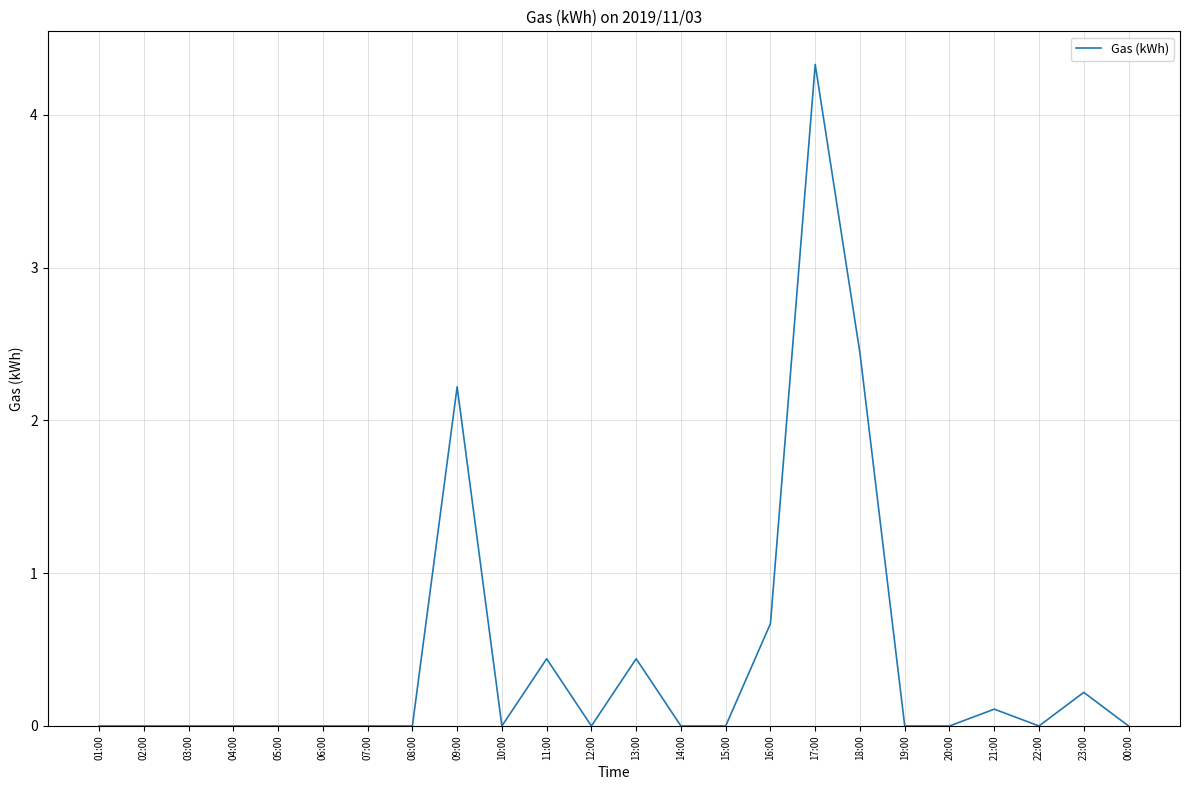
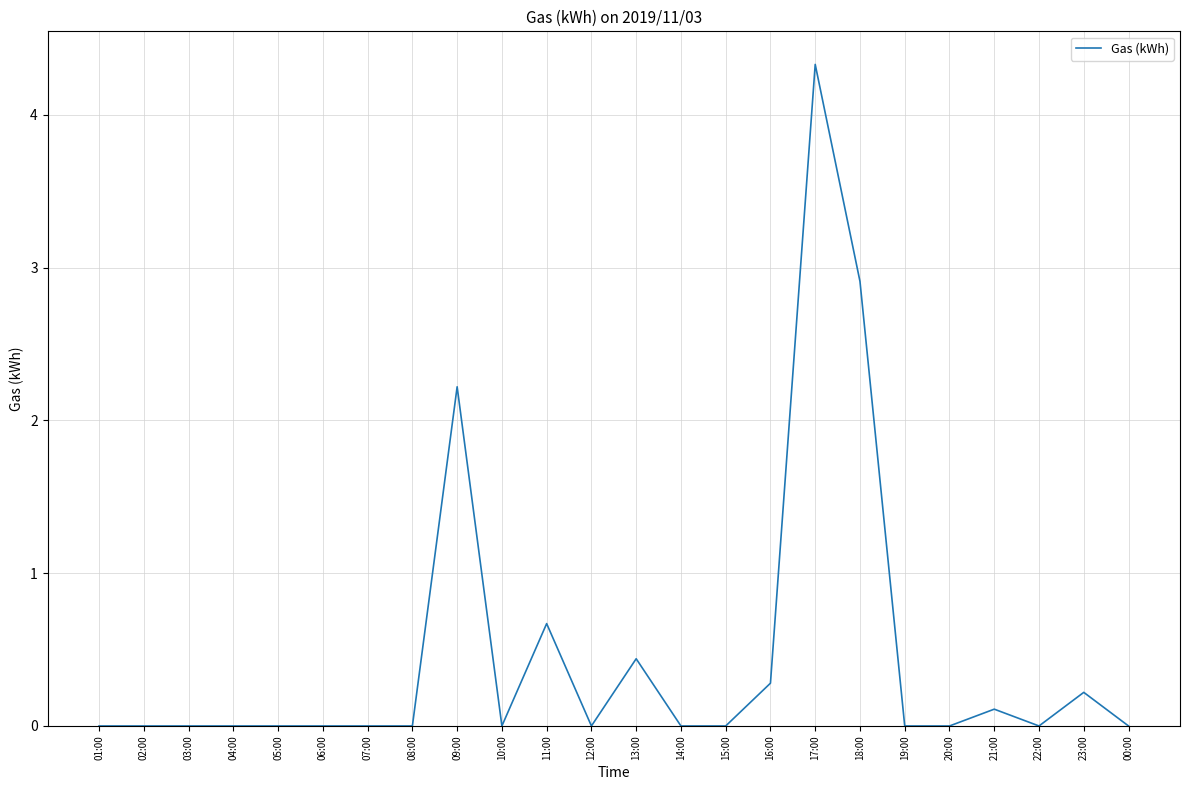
11:00: 0.44 -> 0.67
16:00: 0.67 -> 0.28
18:00: 2.44 -> 2.91
